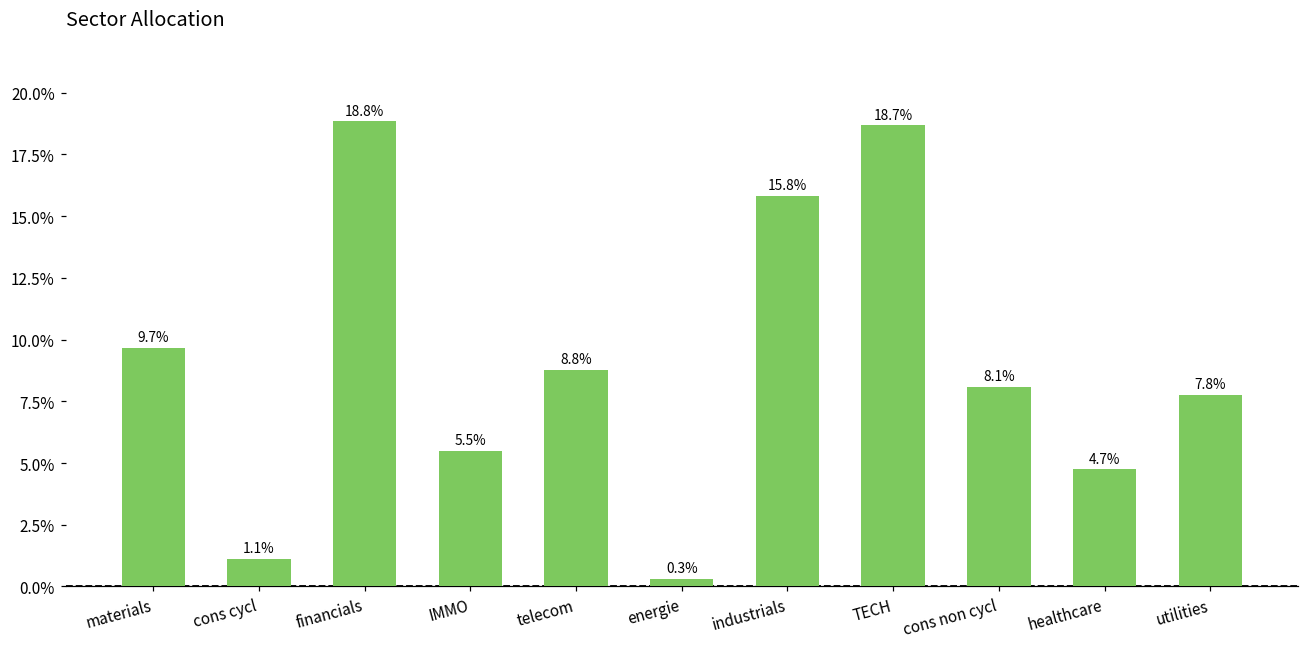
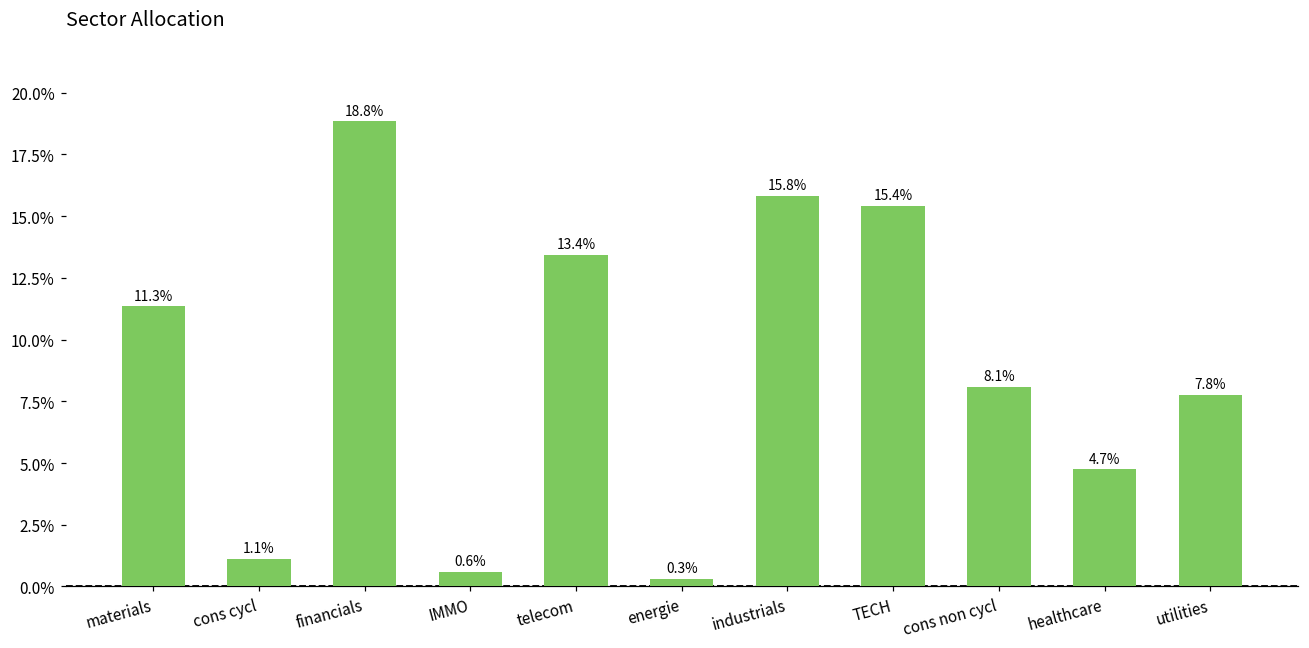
materials: 9.7% -> 11.3%
IMMO: 5.5% -> 0.6%
telecom: 8.8% -> 13.4%
TECH: 18.7% -> 15.4%
